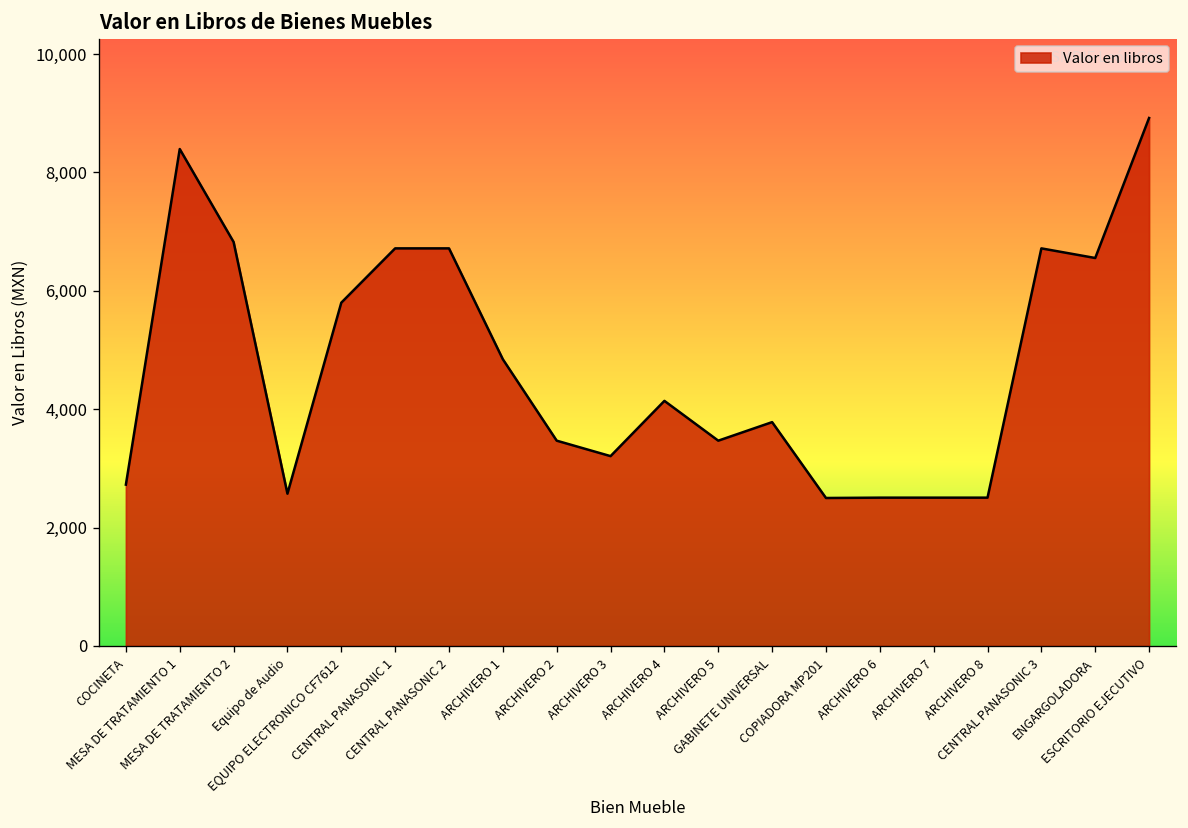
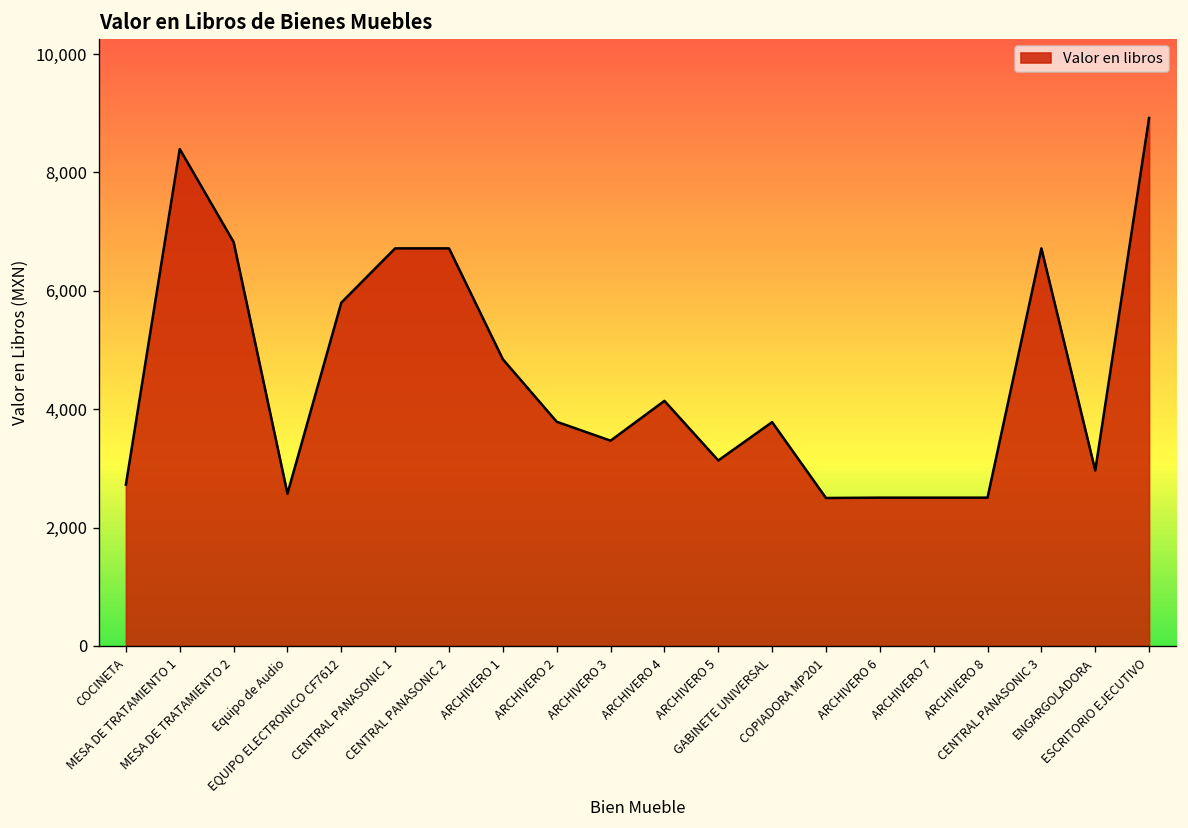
ARCHIVERO 2: 3,500 -> 3,800
ARCHIVERO 3: 3,200 -> 3,500
ARCHIVERO 5: 3,500 -> 3,100
ENGARGOLADORA: 6,600 -> 3,000
